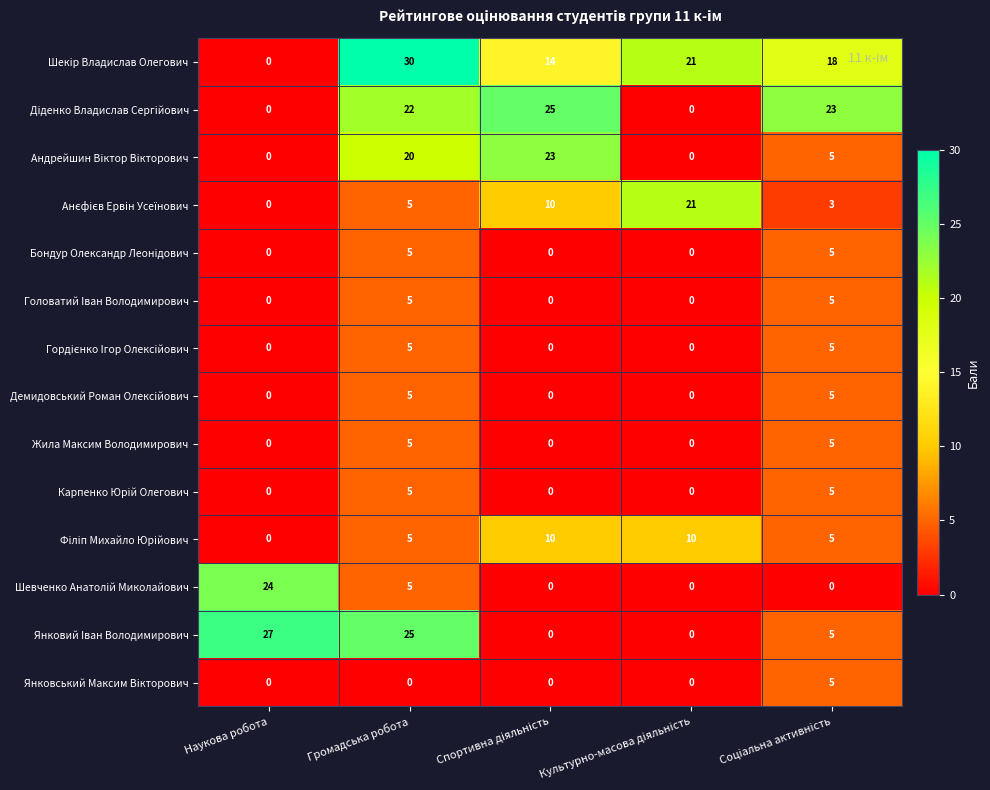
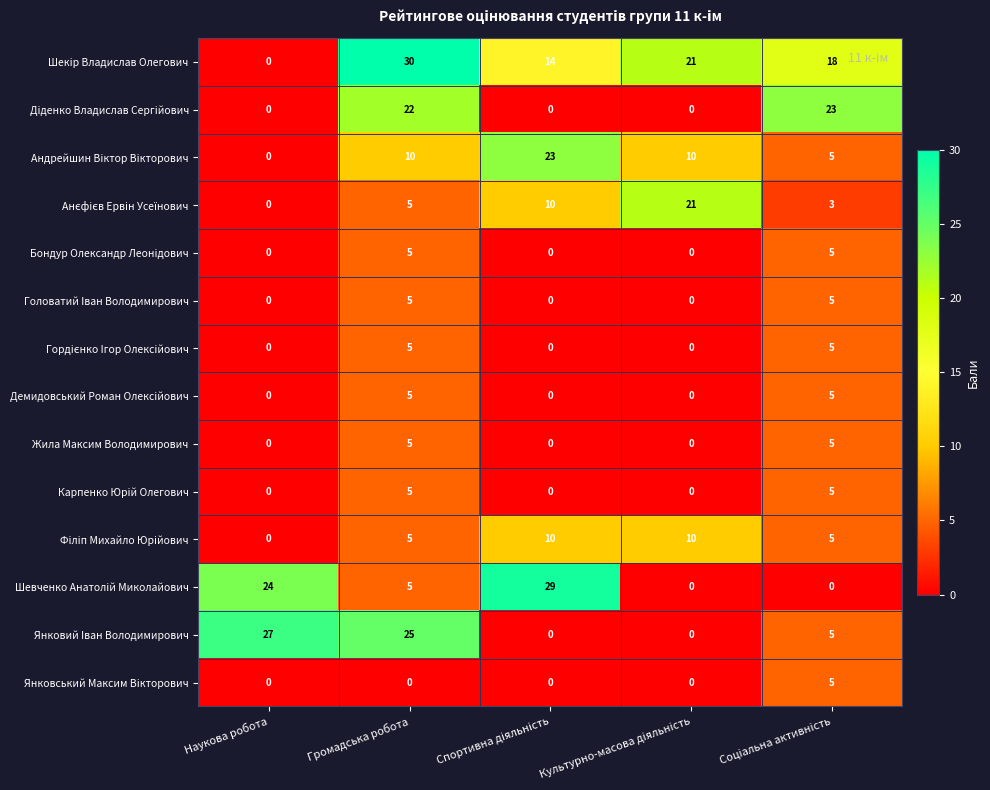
Діденко Владислав Сергійович, Спортивна діяльність: 25 -> 0
Андрейшин Віктор Вікторович, Громадська робота: 20 -> 10
Андрейшин Віктор Вікторович, Культурно-масова діяльність: 0 -> 10
Шевченко Анатолій Миколайович, Спортивна діяльність: 0 -> 29
